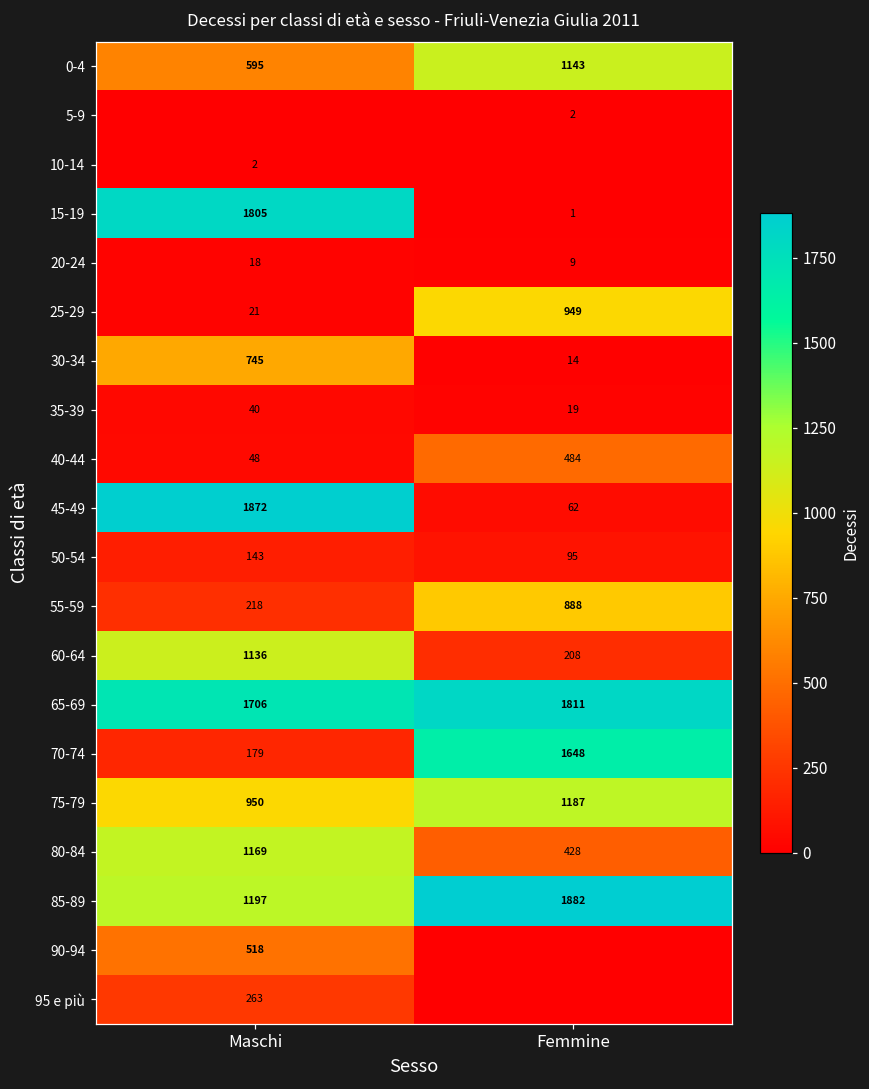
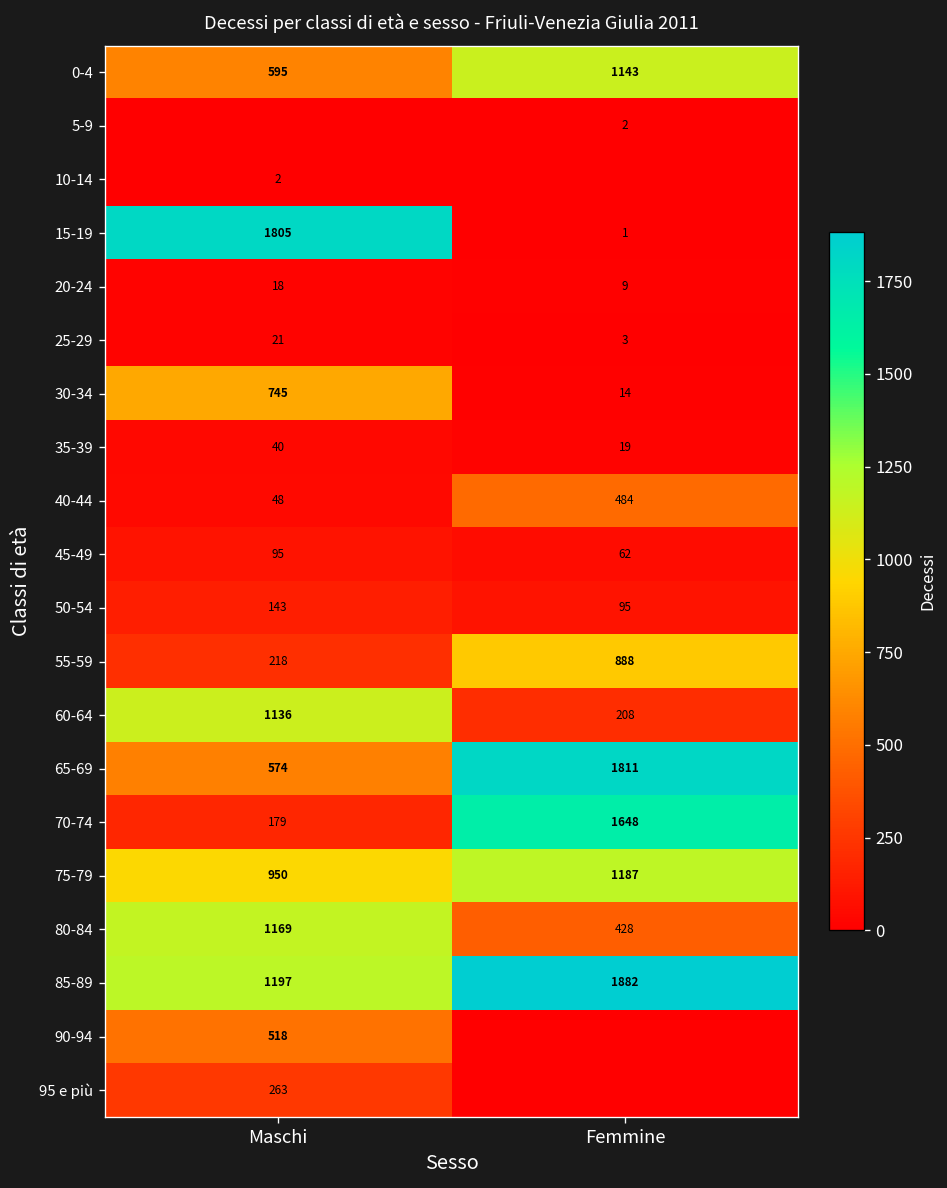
25-29, Femmine: 949 -> 3
45-49, Maschi: 1872 -> 95
65-69, Maschi: 1706 -> 574
